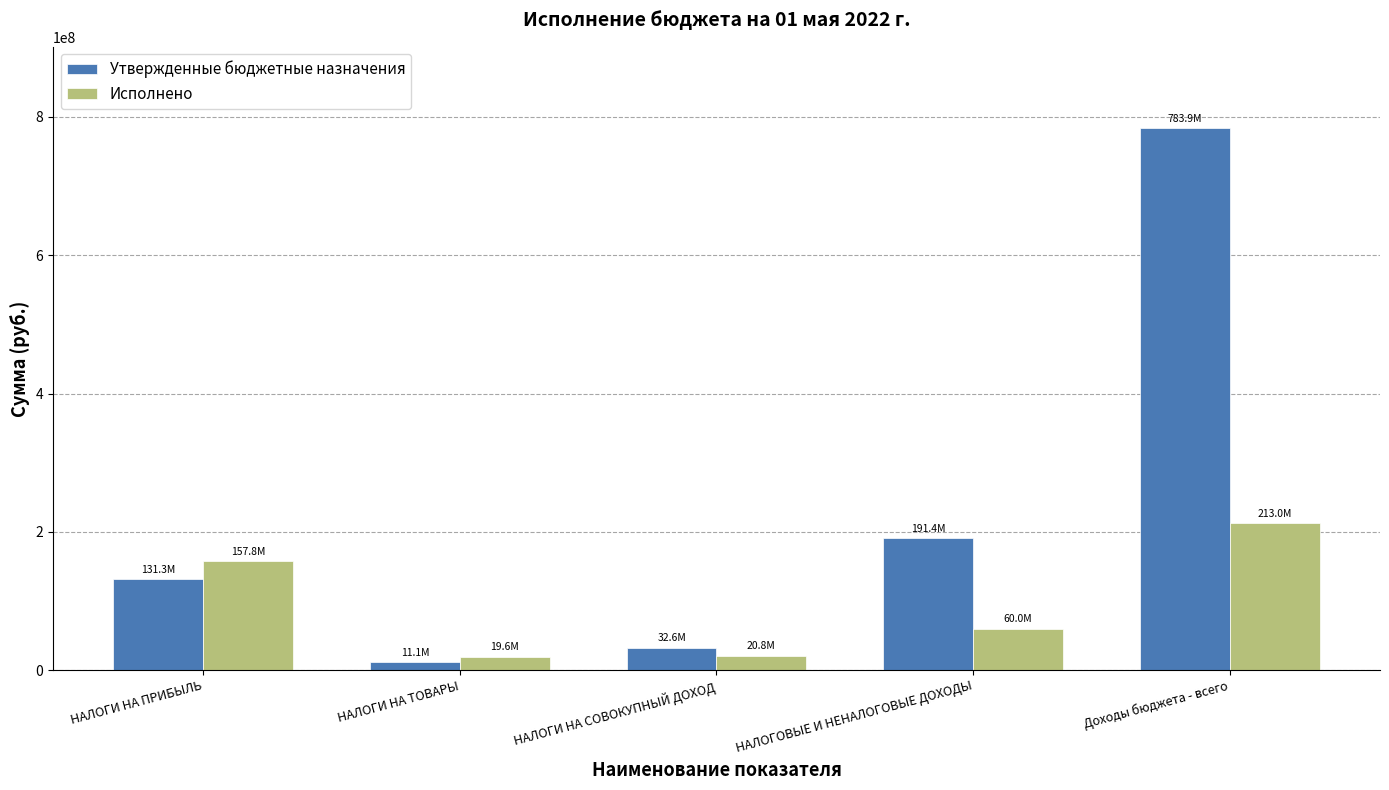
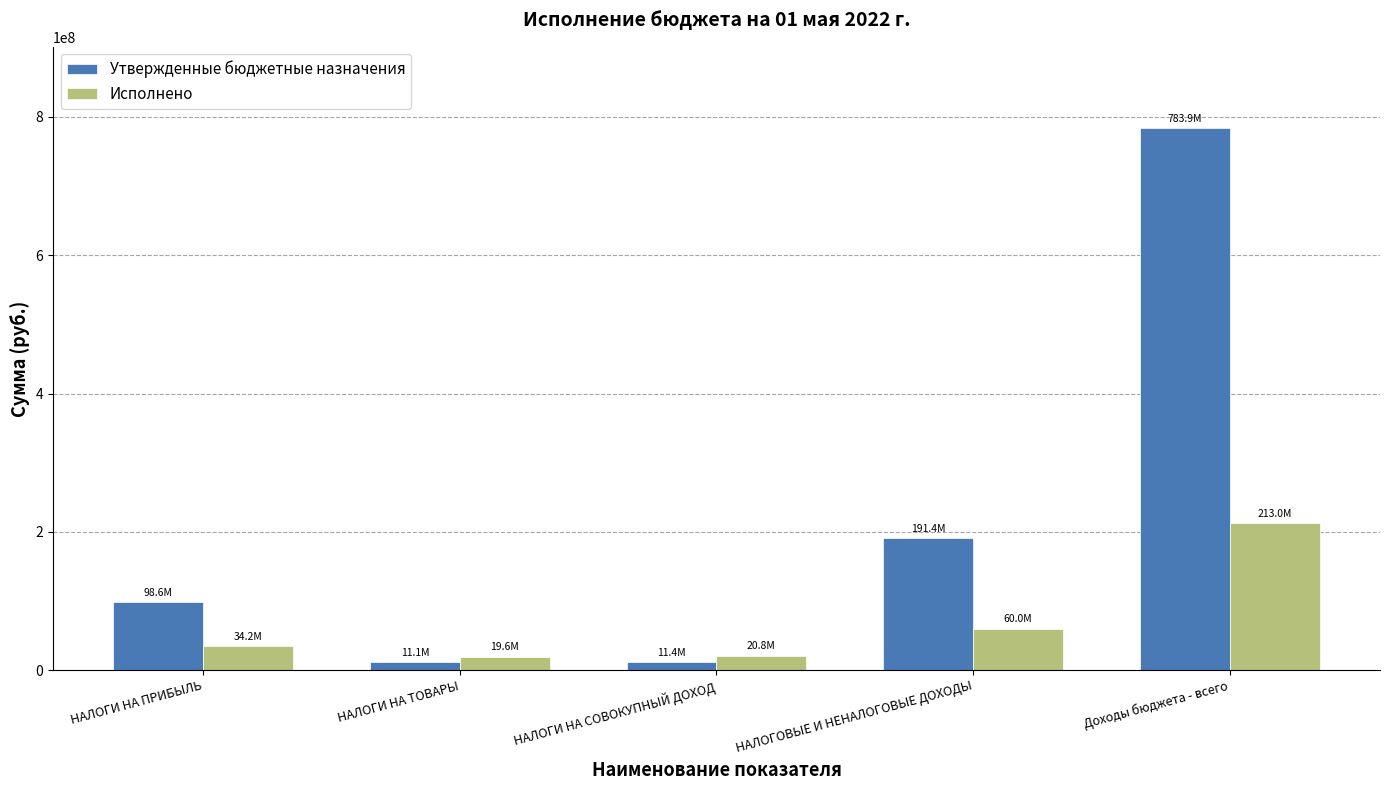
Утвержденные бюджетные назначения, НАЛОГИ НА ПРИБЫЛЬ: 131.3M -> 98.6M
Исполнено, НАЛОГИ НА ПРИБЫЛЬ: 157.8M -> 34.2M
Утвержденные бюджетные назначения, НАЛОГИ НА СОВОКУПНЫЙ ДОХОД: 32.6M -> 11.4M
